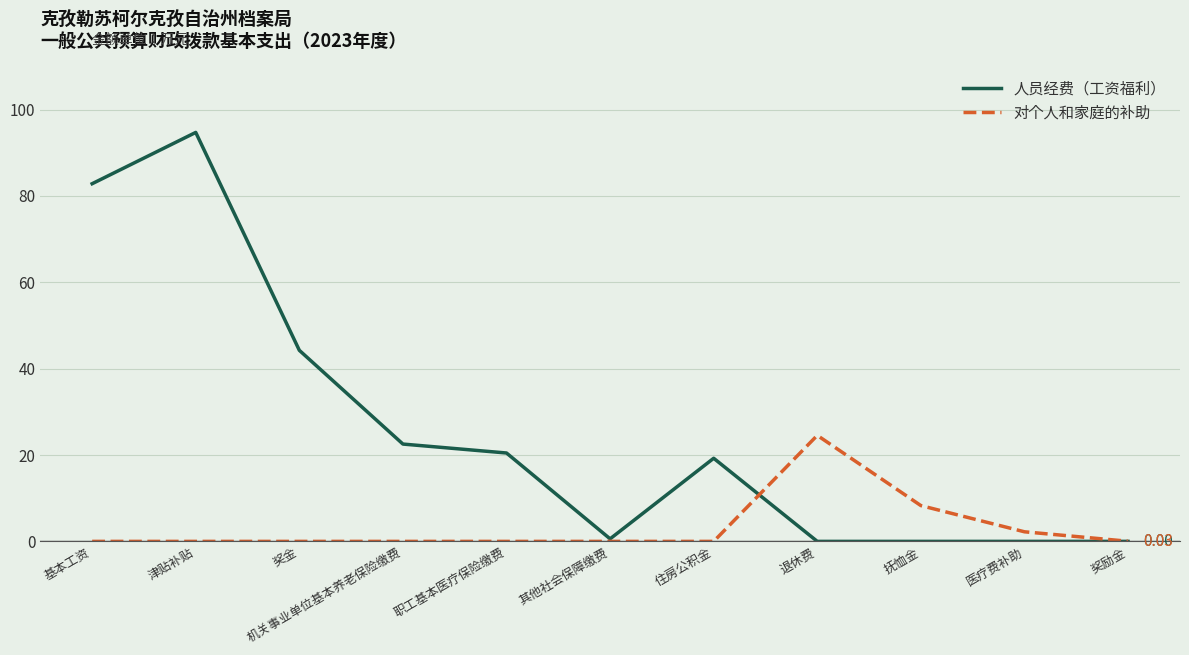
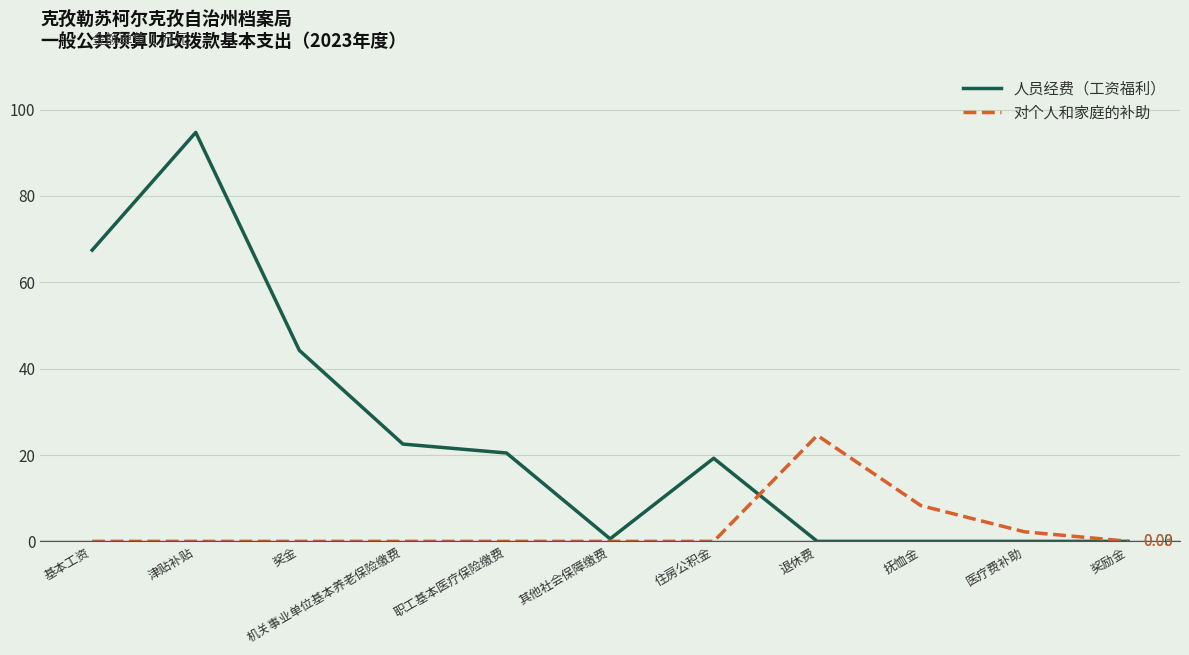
人员经费（工资福利）, 基本工资: 83 -> 67
